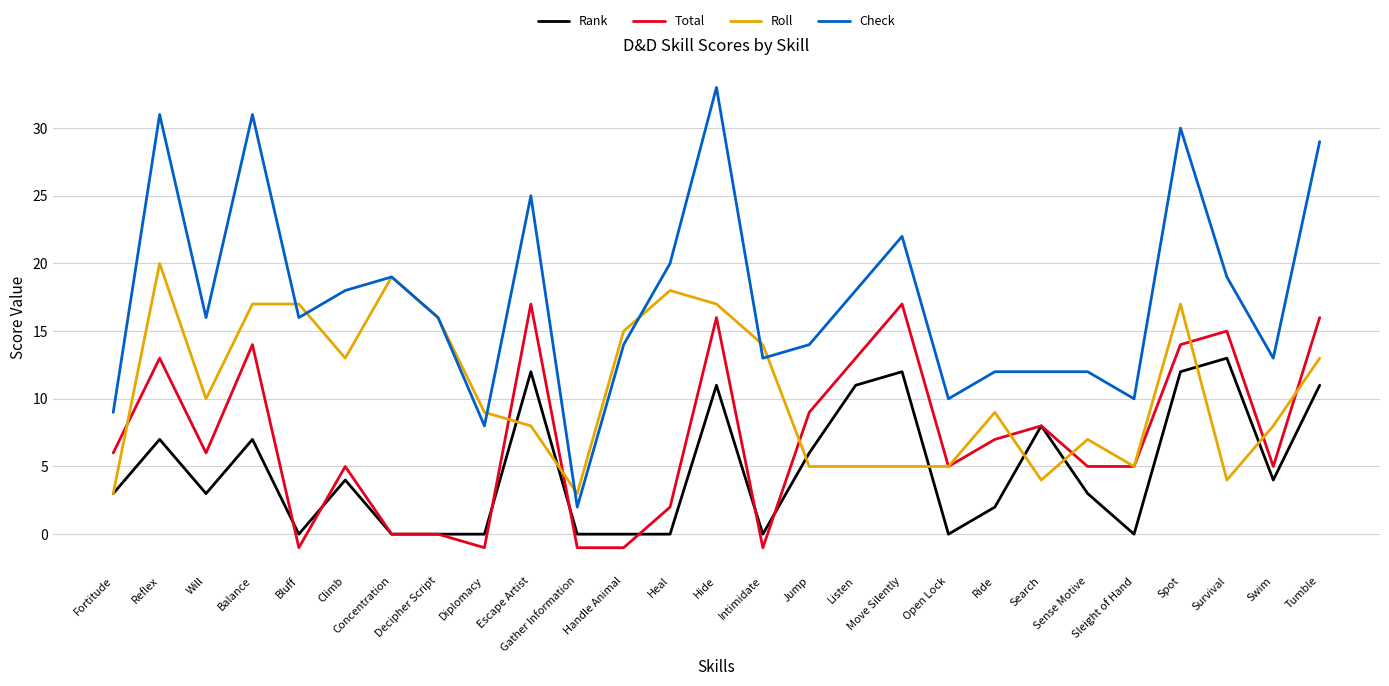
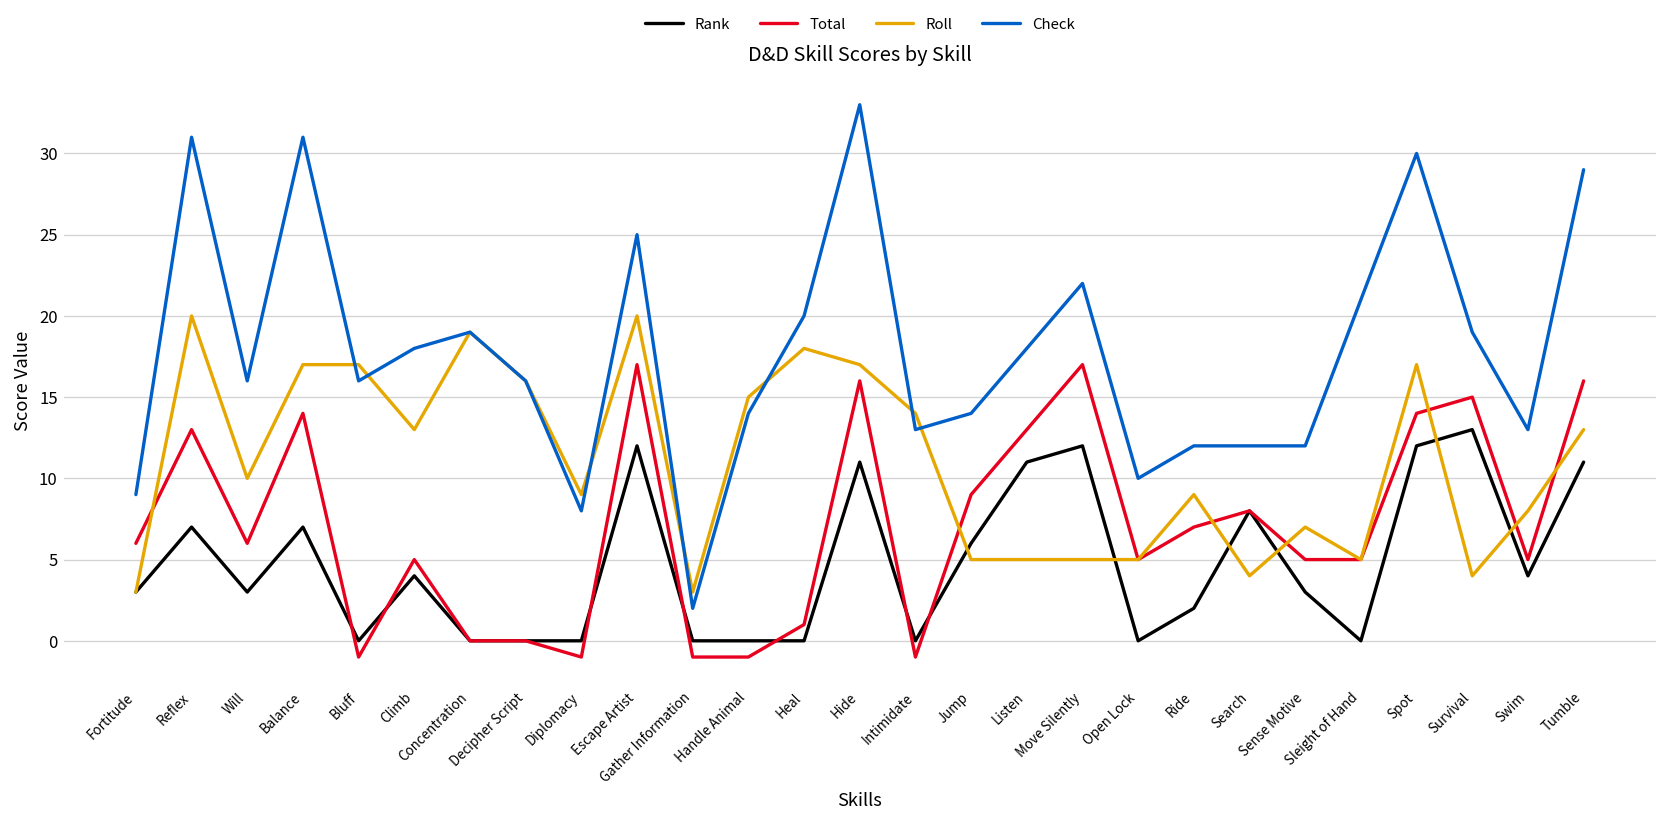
Roll, Escape Artist: 8 -> 20
Total, Heal: 2 -> 1
Check, Sleight of Hand: 10 -> 21
